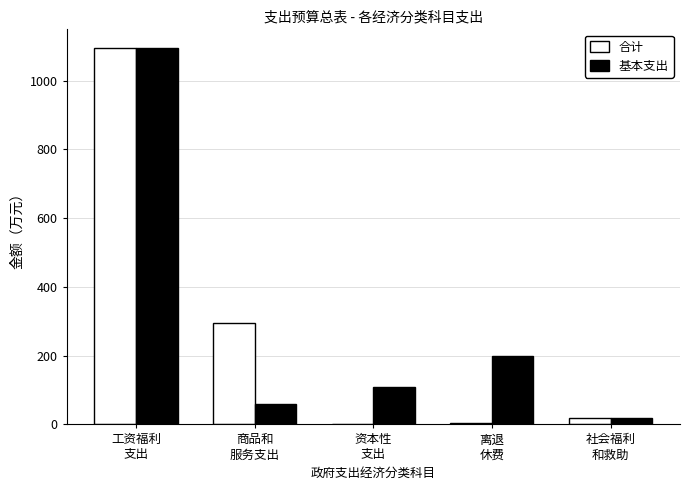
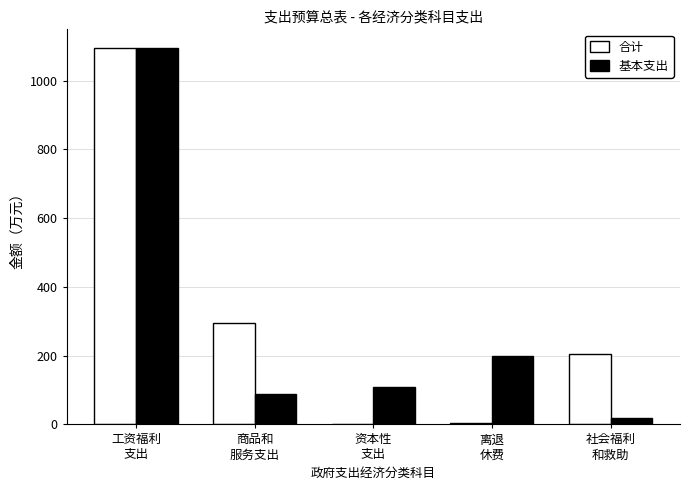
基本支出, 商品和 服务支出: 60 -> 90
合计, 社会福利 和救助: 20 -> 200
